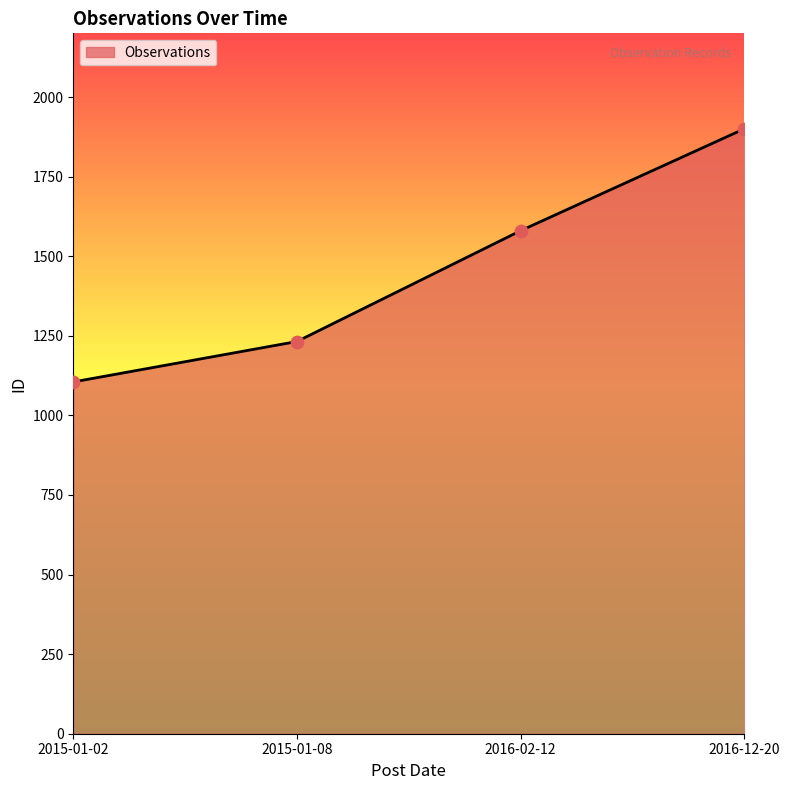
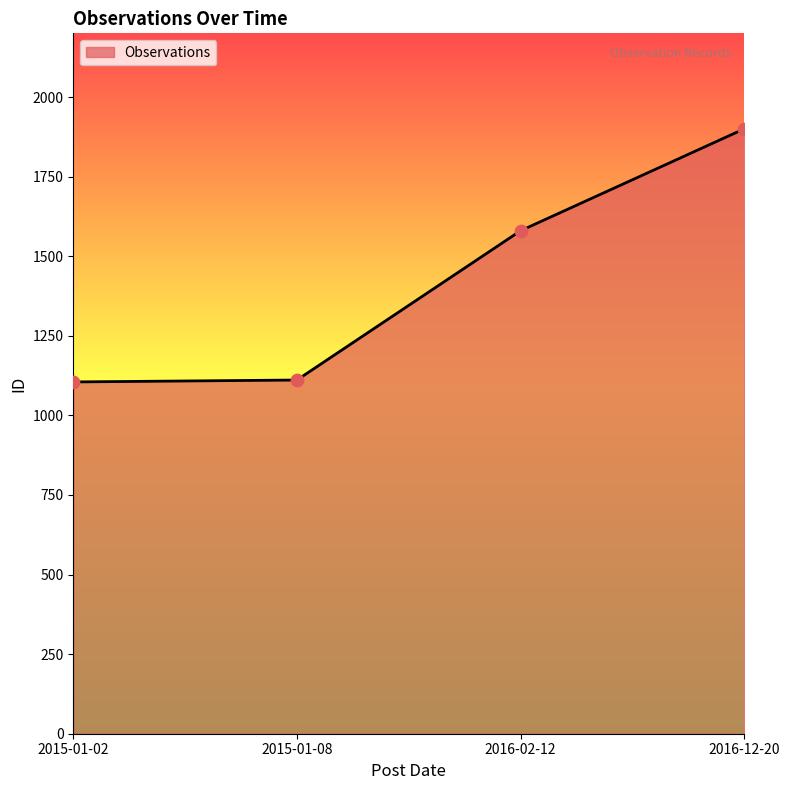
2015-01-08: 1230 -> 1110
